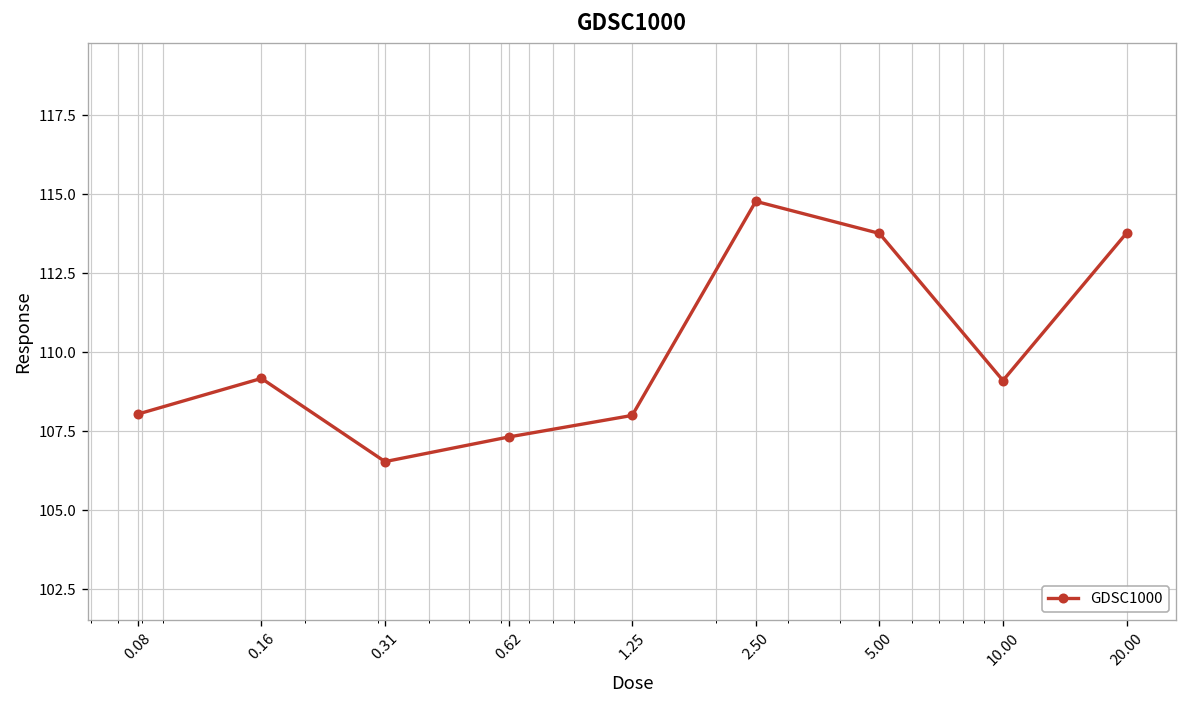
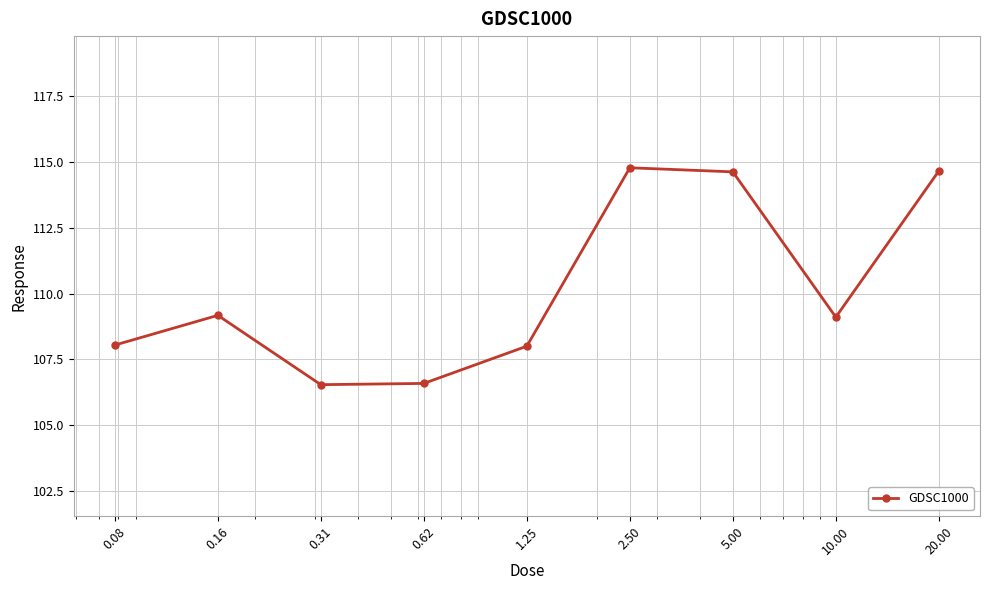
0.62: 107.3 -> 106.6
5.00: 113.8 -> 114.6
20.00: 113.8 -> 114.7
